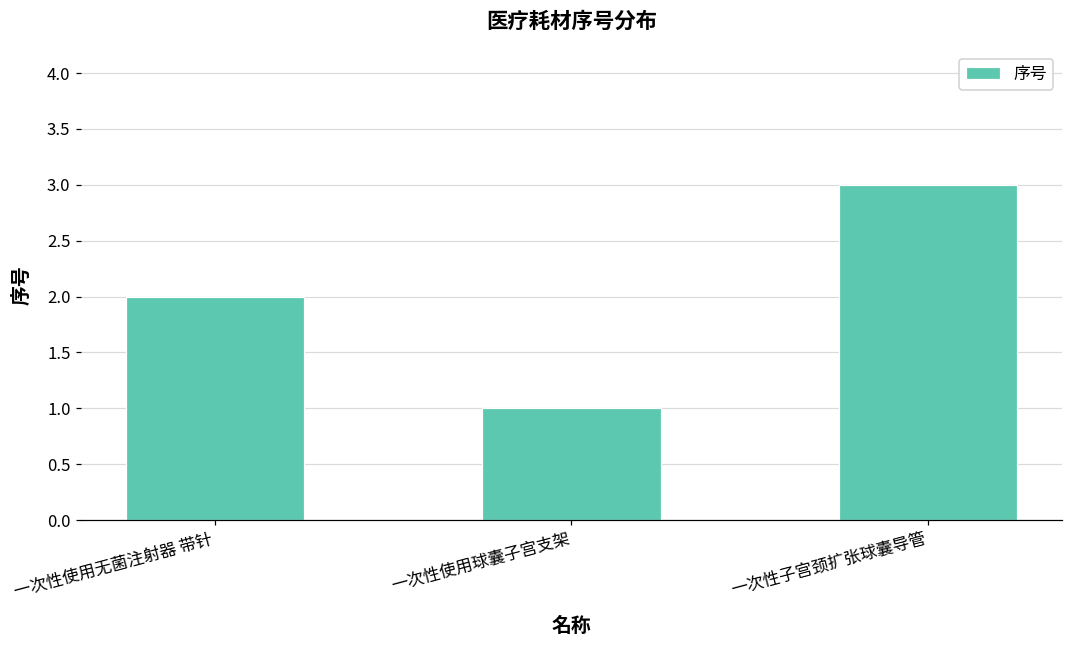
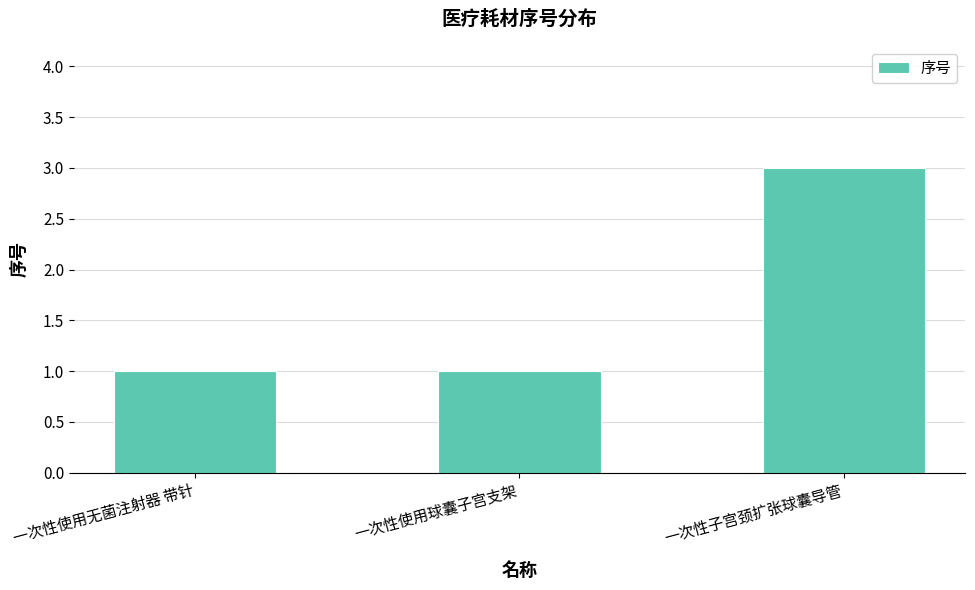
一次性使用无菌注射器 带针: 2 -> 1
